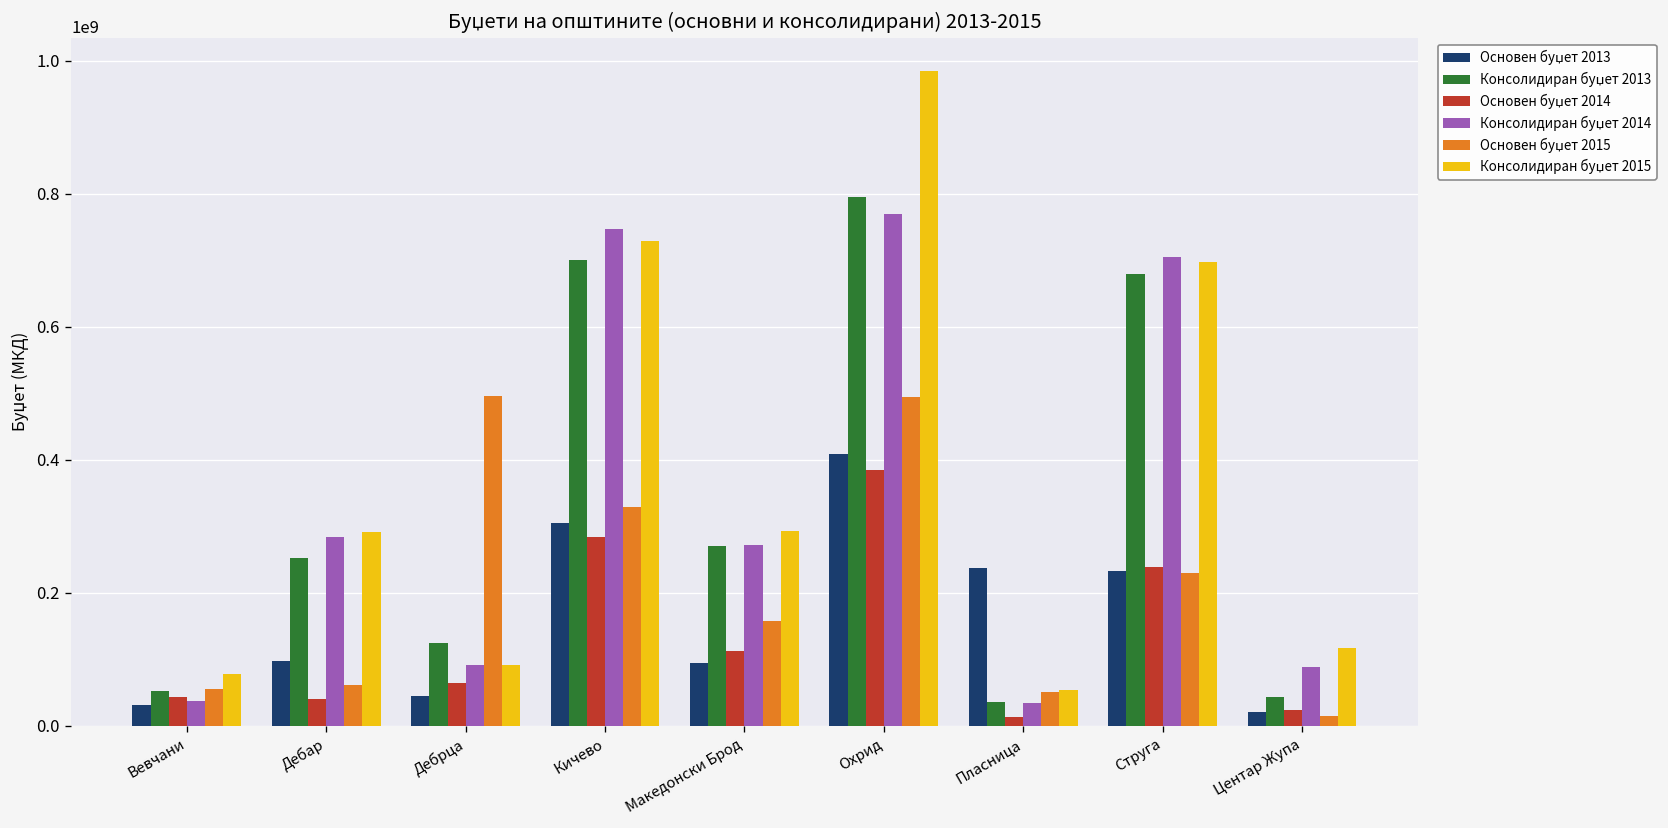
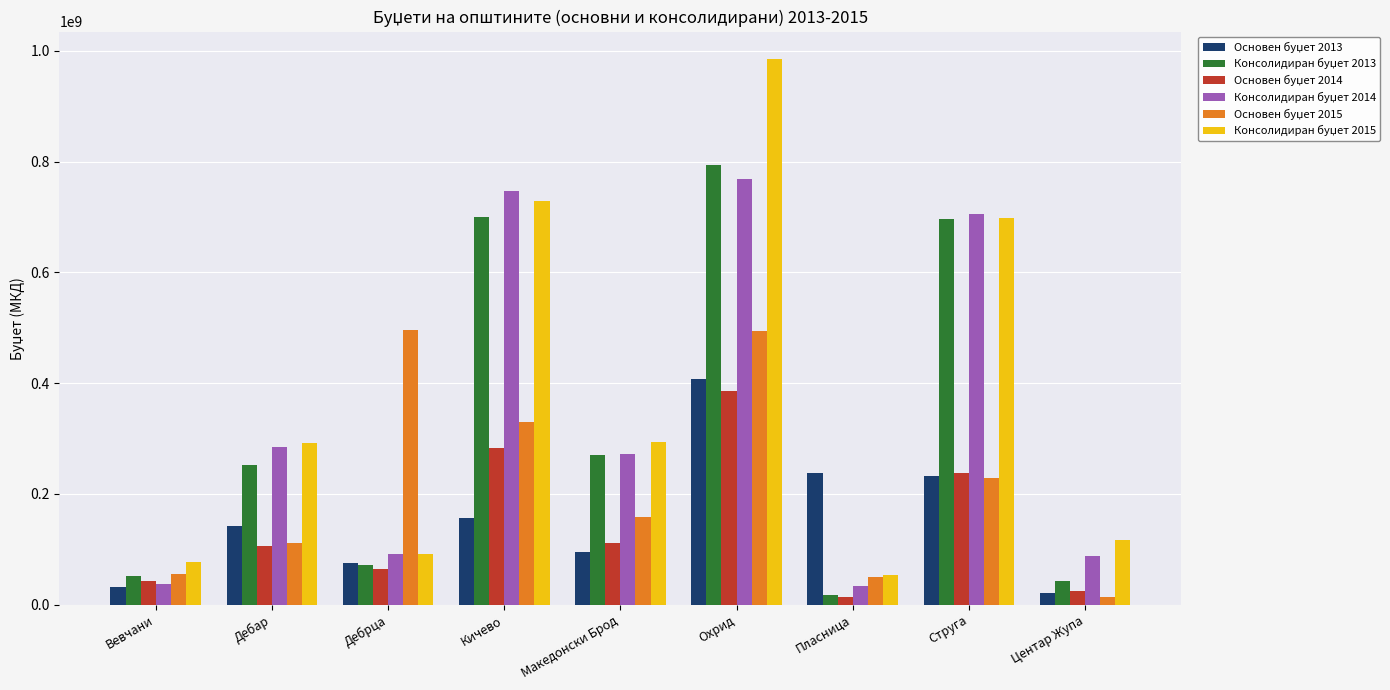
Основен буџет 2013, Дебар: 100000000 -> 140000000
Основен буџет 2014, Дебар: 40000000 -> 110000000
Основен буџет 2015, Дебар: 60000000 -> 110000000
Основен буџет 2013, Дебрца: 50000000 -> 80000000
Консолидиран буџет 2013, Дебрца: 130000000 -> 70000000
Основен буџет 2013, Кичево: 300000000 -> 160000000
Консолидиран буџет 2013, Пласница: 40000000 -> 20000000
Консолидиран буџет 2013, Струга: 680000000 -> 700000000
